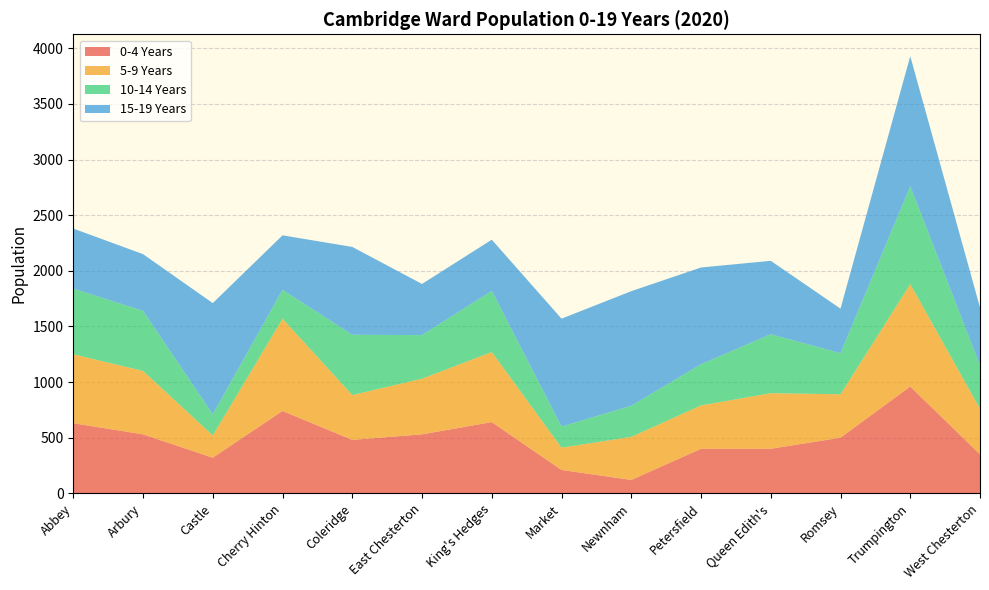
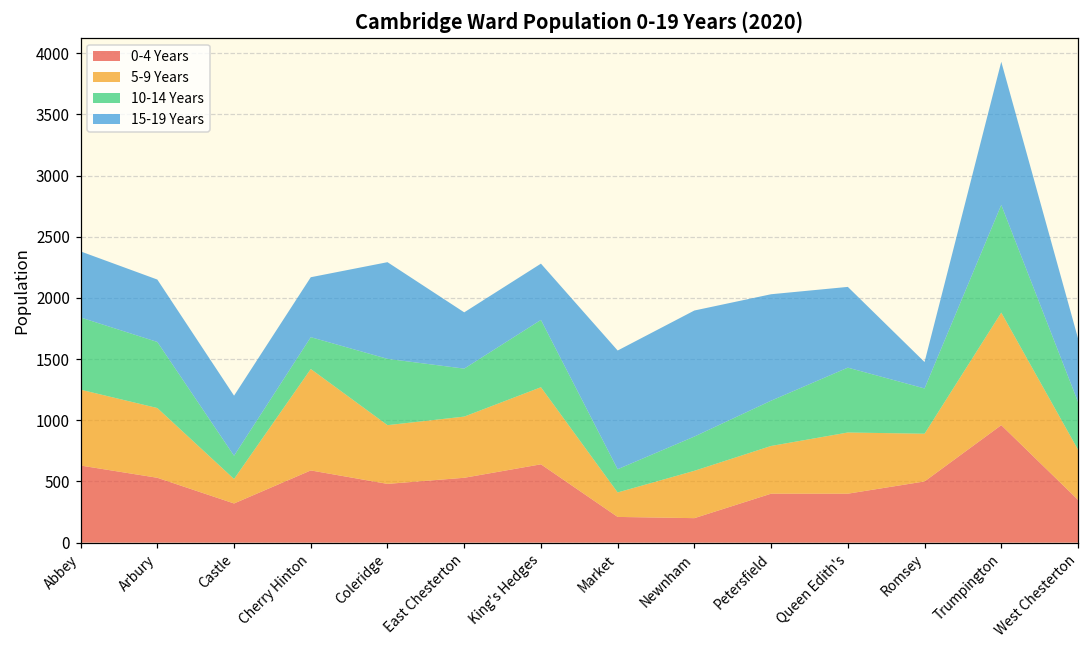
15-19 Years, Castle: 1000 -> 490
0-4 Years, Cherry Hinton: 740 -> 590
5-9 Years, Coleridge: 400 -> 480
0-4 Years, Newnham: 120 -> 200
15-19 Years, Romsey: 400 -> 220
